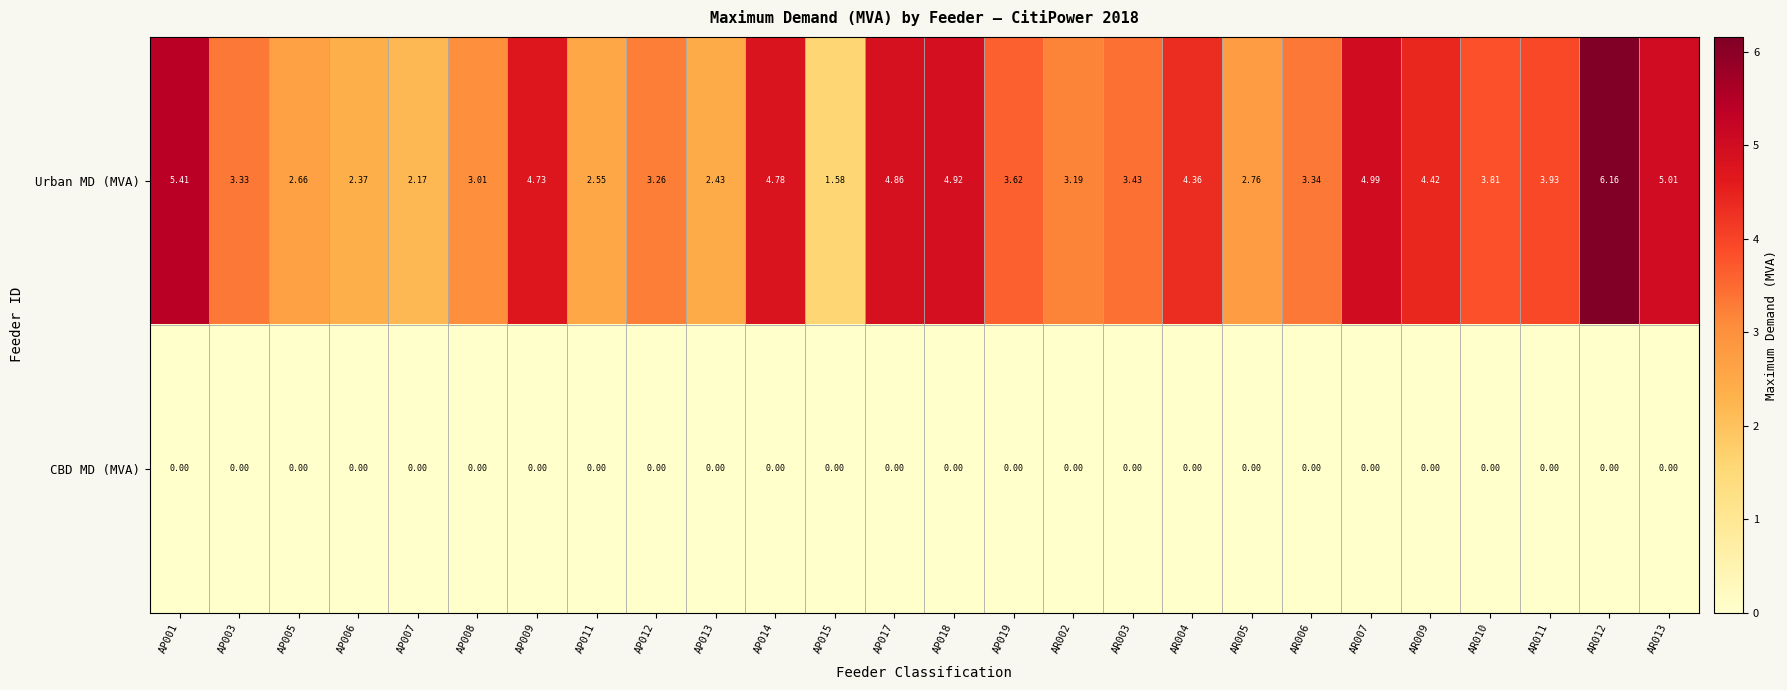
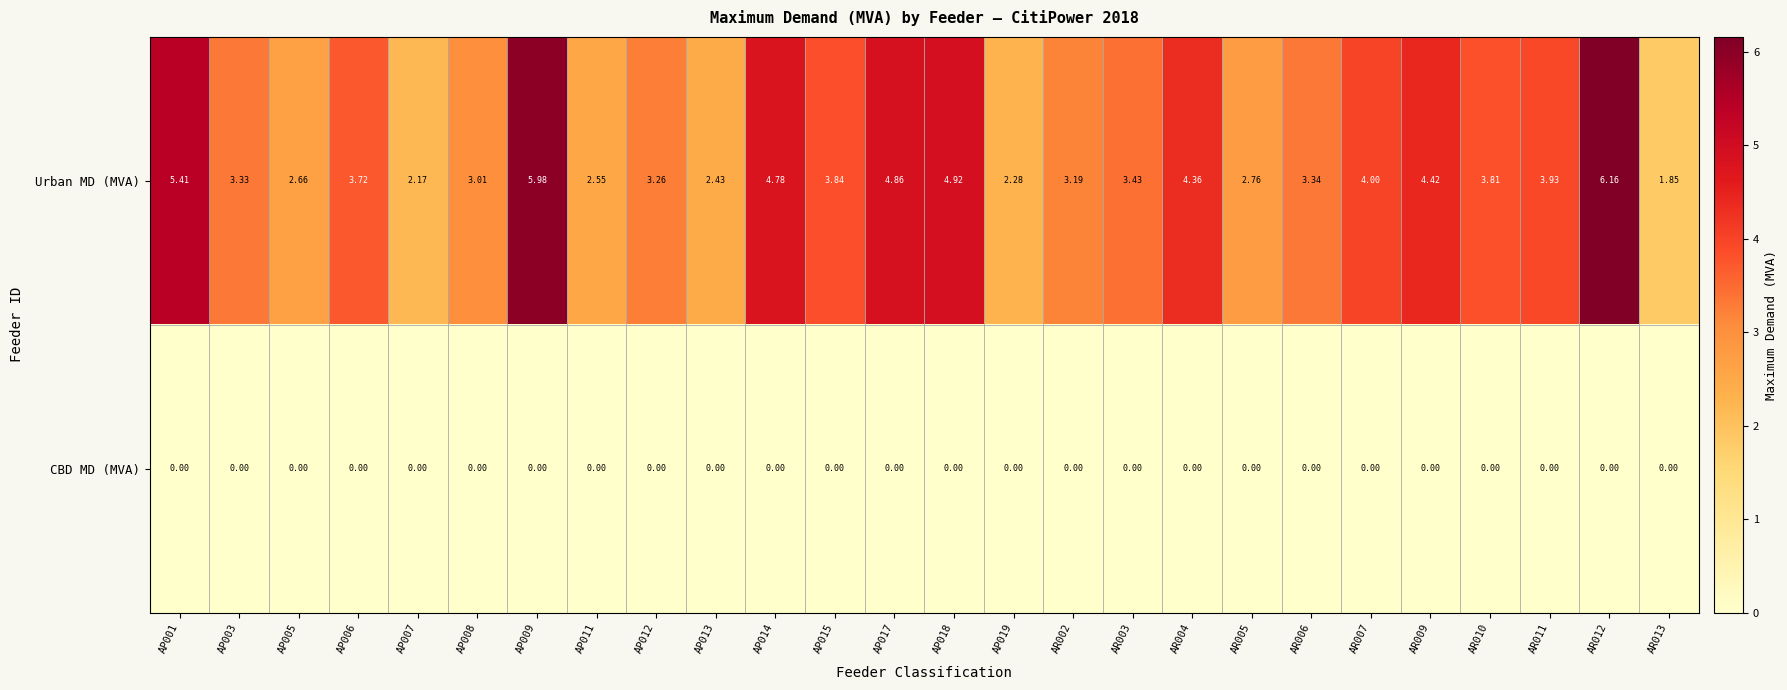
Urban MD (MVA), AP006: 2.37 -> 3.72
Urban MD (MVA), AP009: 4.73 -> 5.98
Urban MD (MVA), AP015: 1.58 -> 3.84
Urban MD (MVA), AP019: 3.62 -> 2.28
Urban MD (MVA), AR007: 4.99 -> 4.00
Urban MD (MVA), AR013: 5.01 -> 1.85
